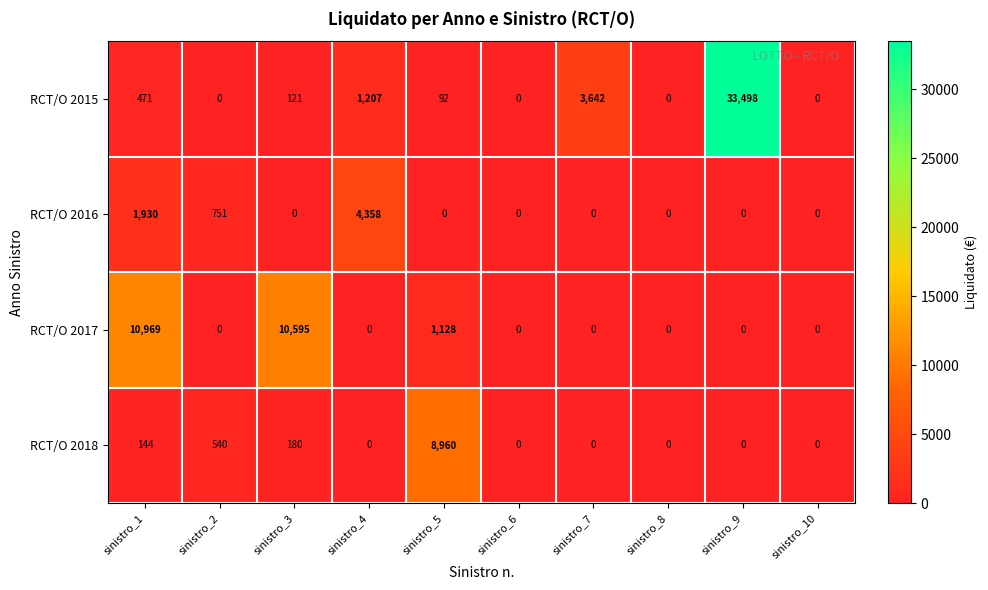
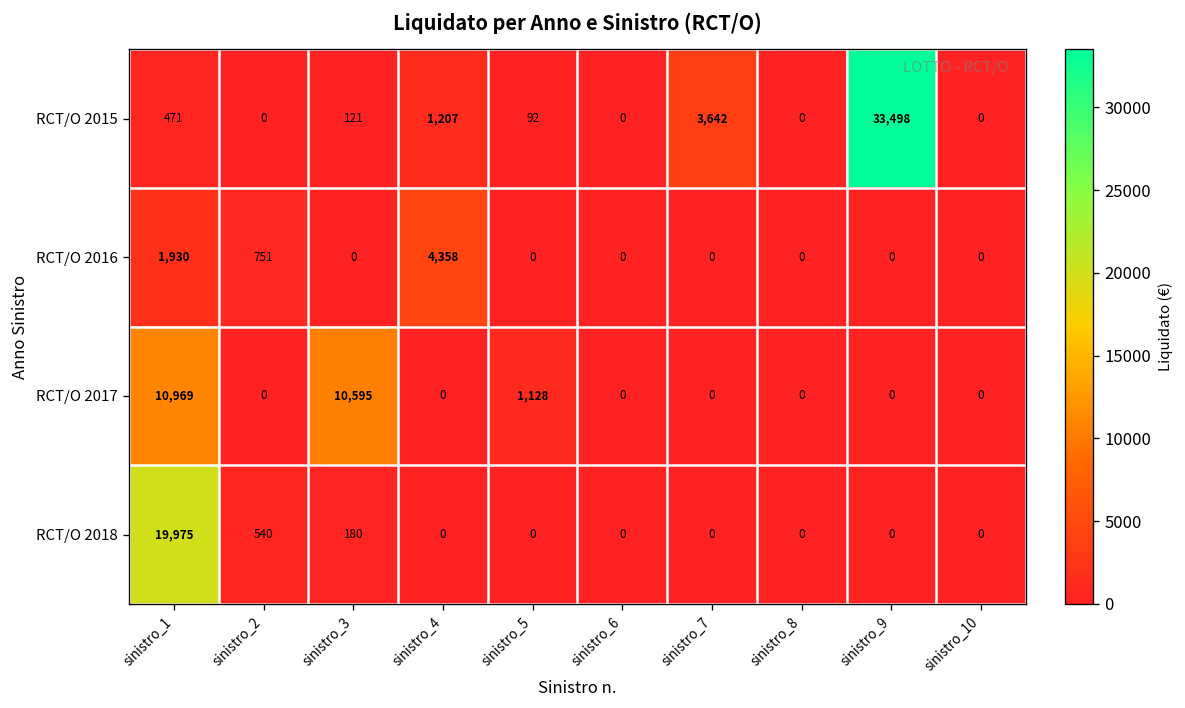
RCT/O 2018, sinistro_1: 144 -> 19,975
RCT/O 2018, sinistro_5: 8,960 -> 0
